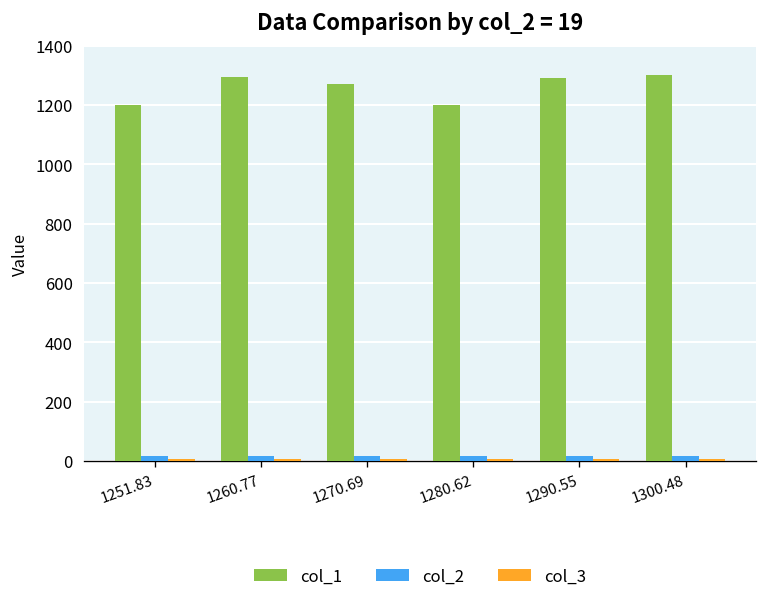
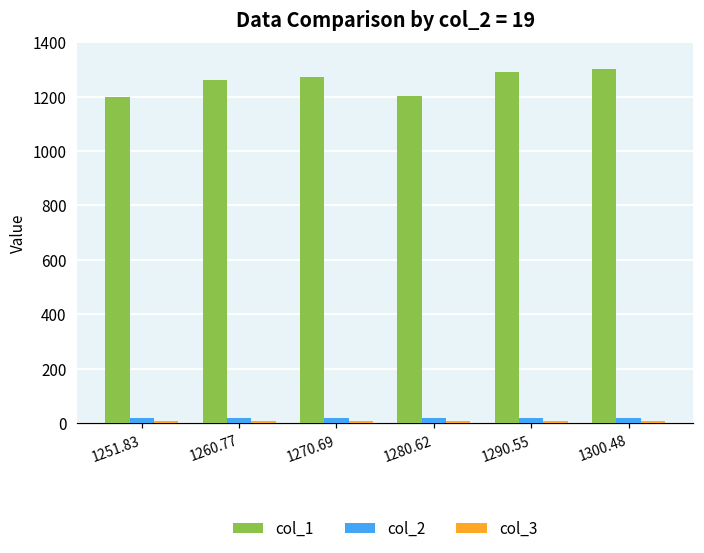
col_1, 1260.77: 1300 -> 1260
